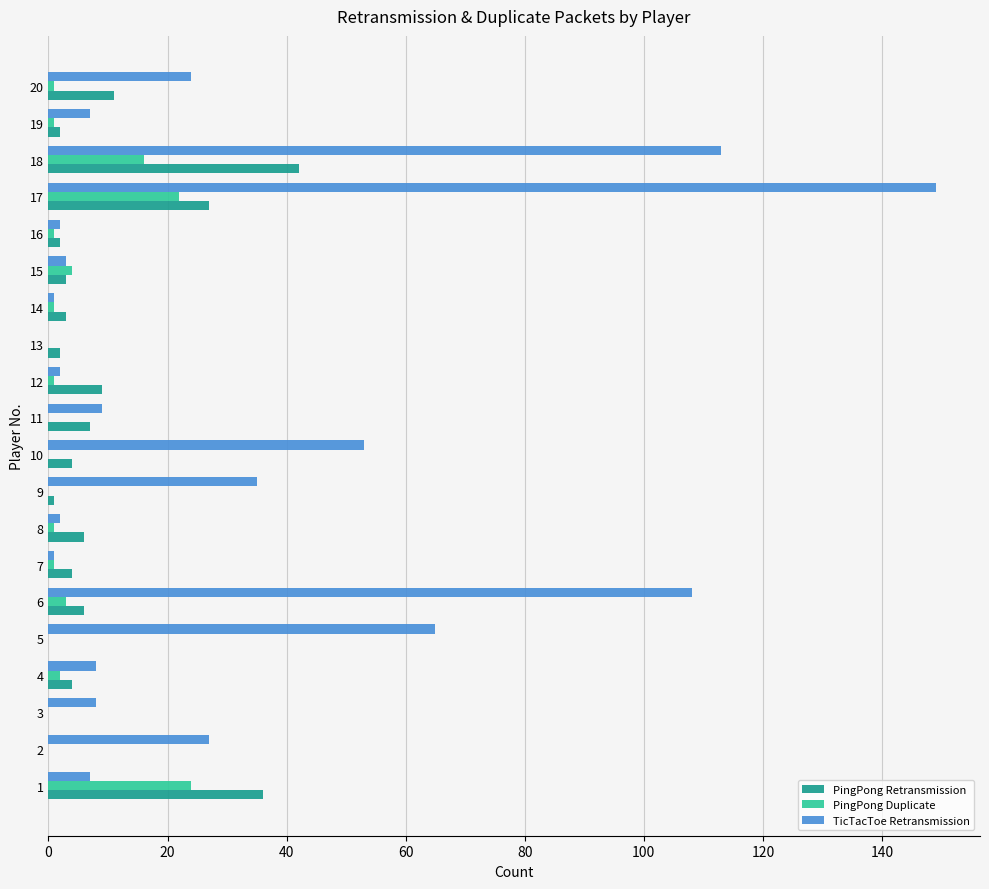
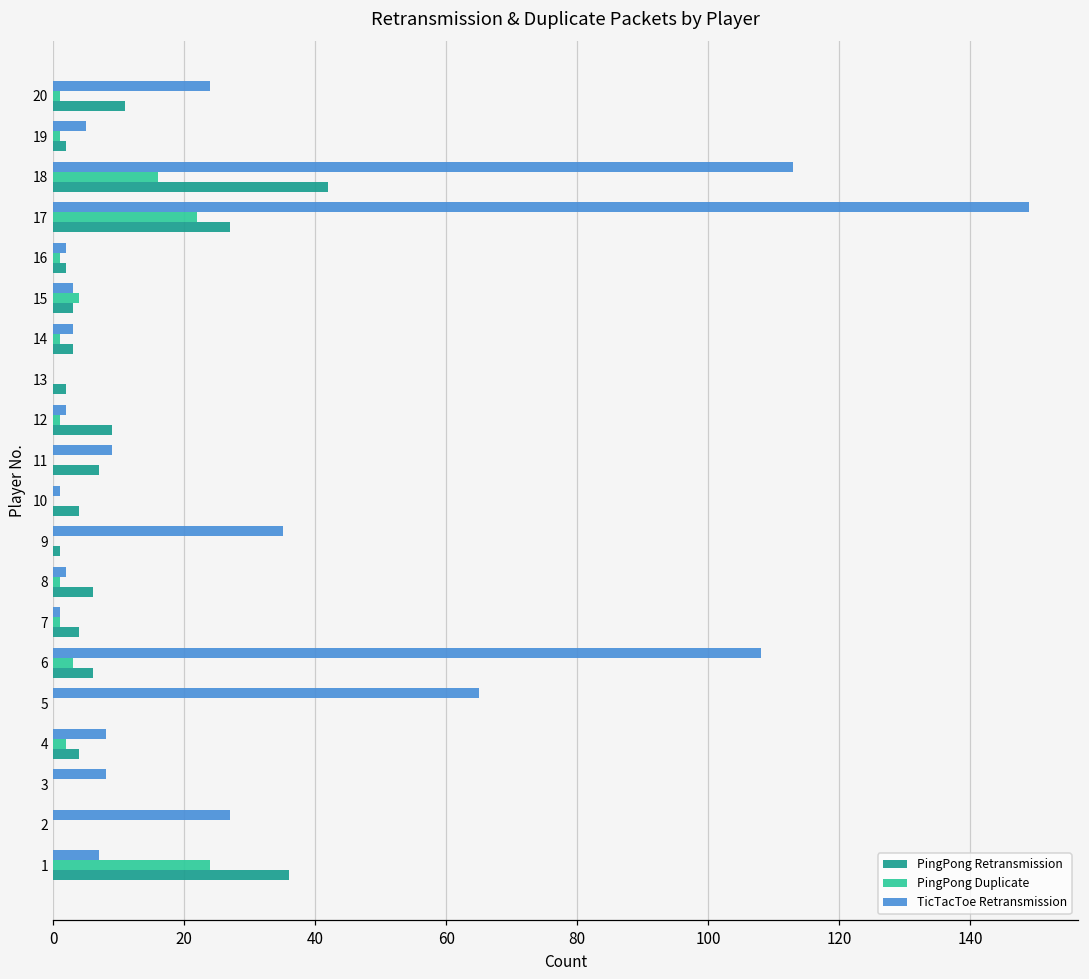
TicTacToe Retransmission, 19: 7 -> 5
TicTacToe Retransmission, 14: 1 -> 3
TicTacToe Retransmission, 10: 53 -> 1
